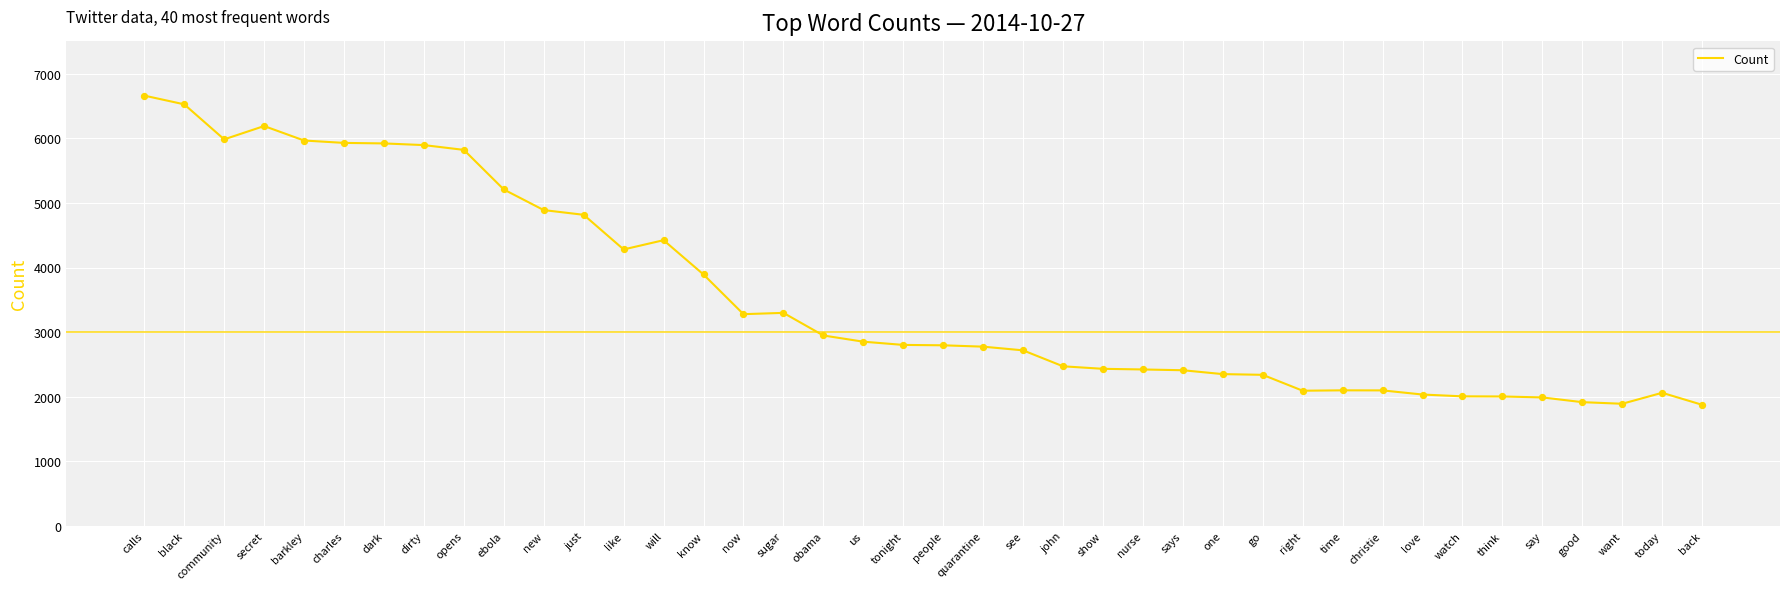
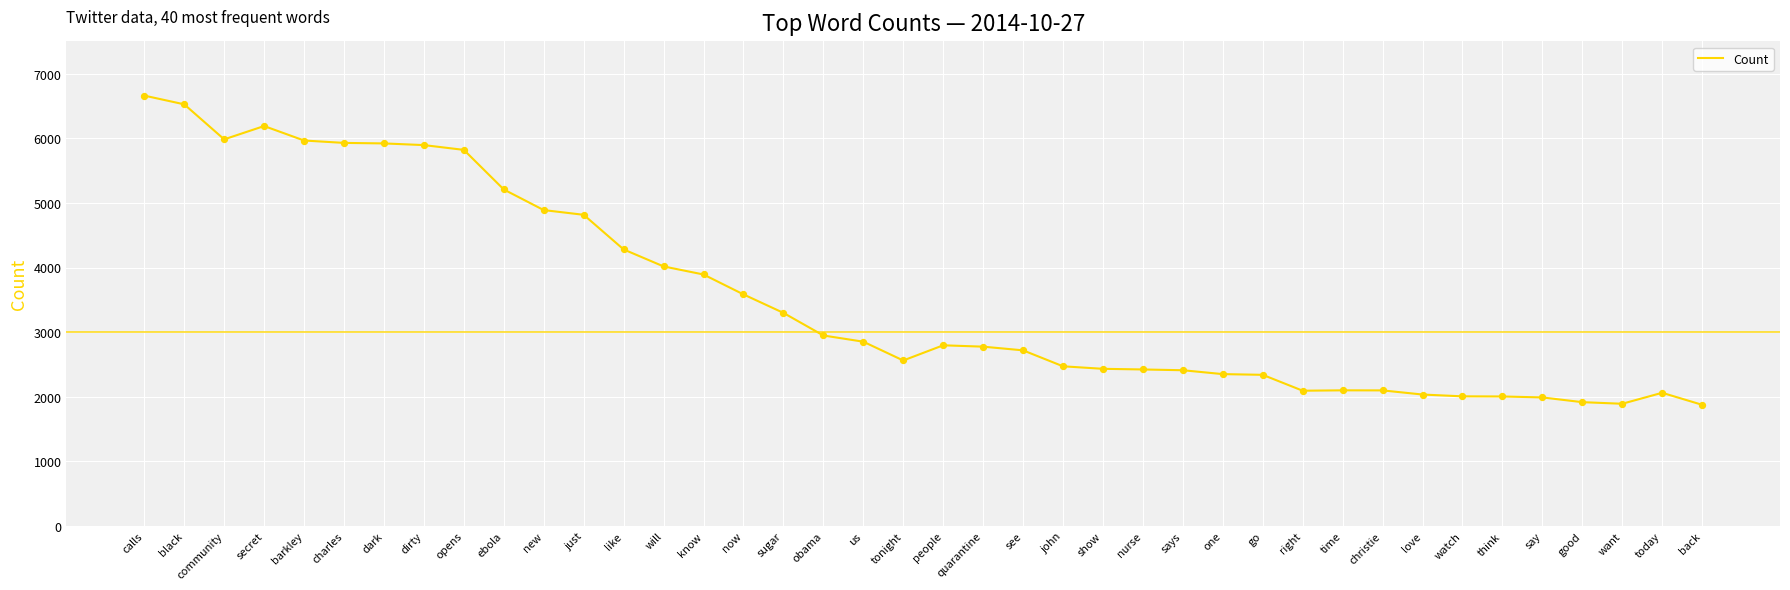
will: 4400 -> 4000
now: 3300 -> 3600
tonight: 2800 -> 2600
